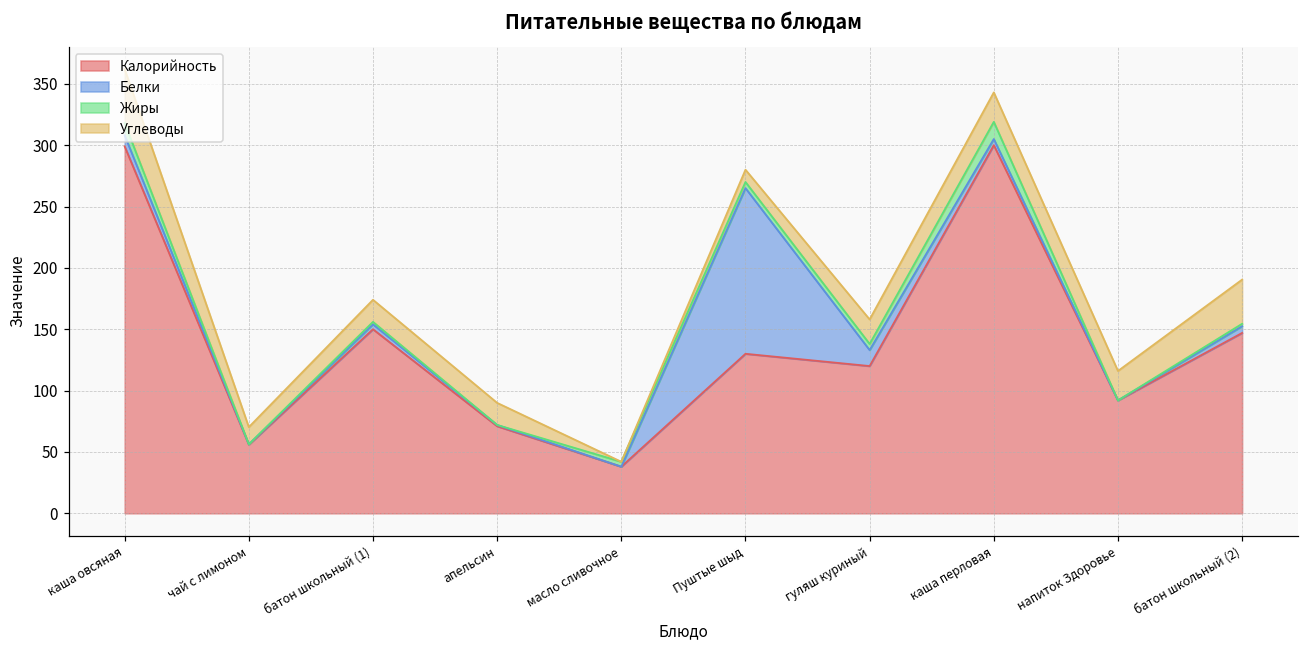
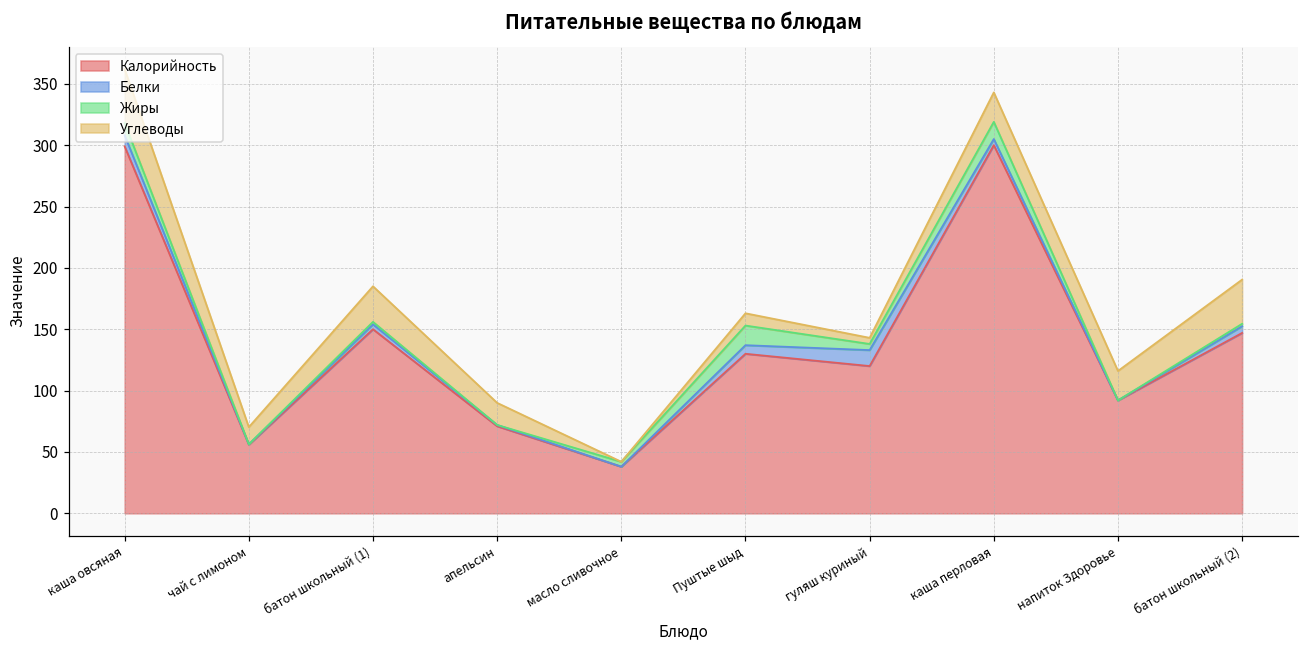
Углеводы, батон школьный (1): 18 -> 29
Белки, Пуштые шыд: 135 -> 7
Жиры, Пуштые шыд: 5 -> 16
Углеводы, гуляш куриный: 20 -> 5
